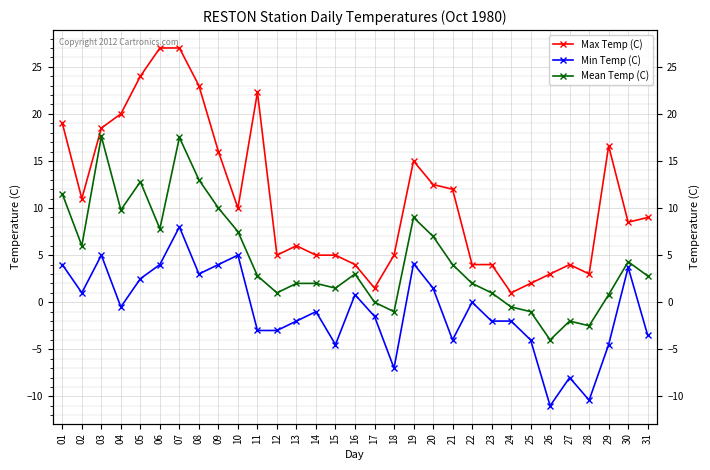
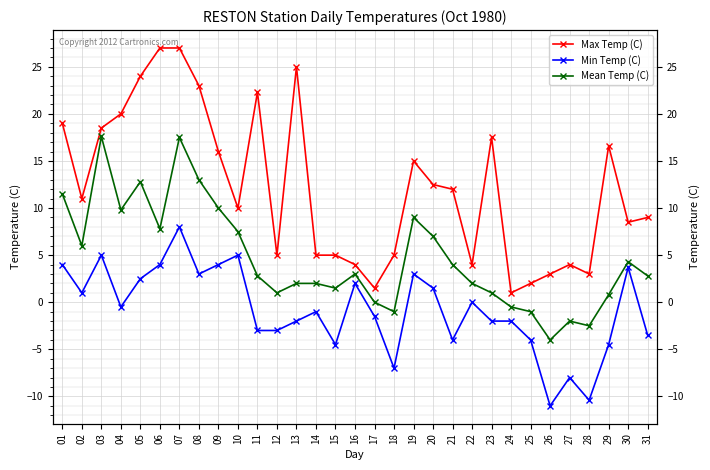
Max Temp (C), 13: 6 -> 25
Min Temp (C), 16: 1 -> 2
Min Temp (C), 19: 4 -> 3
Max Temp (C), 23: 4 -> 18
